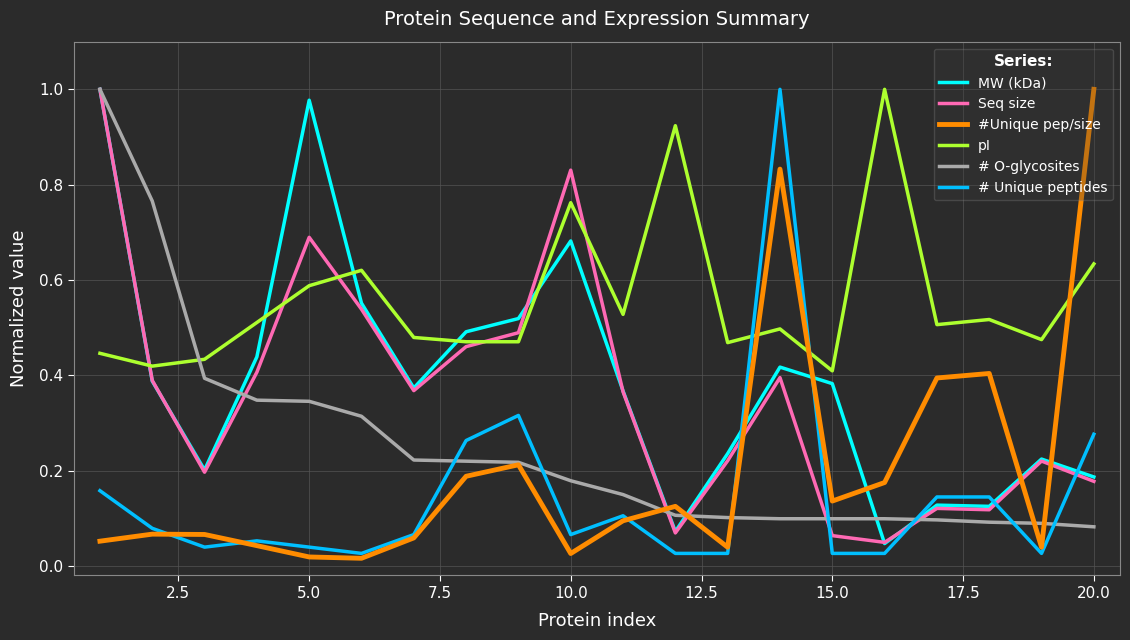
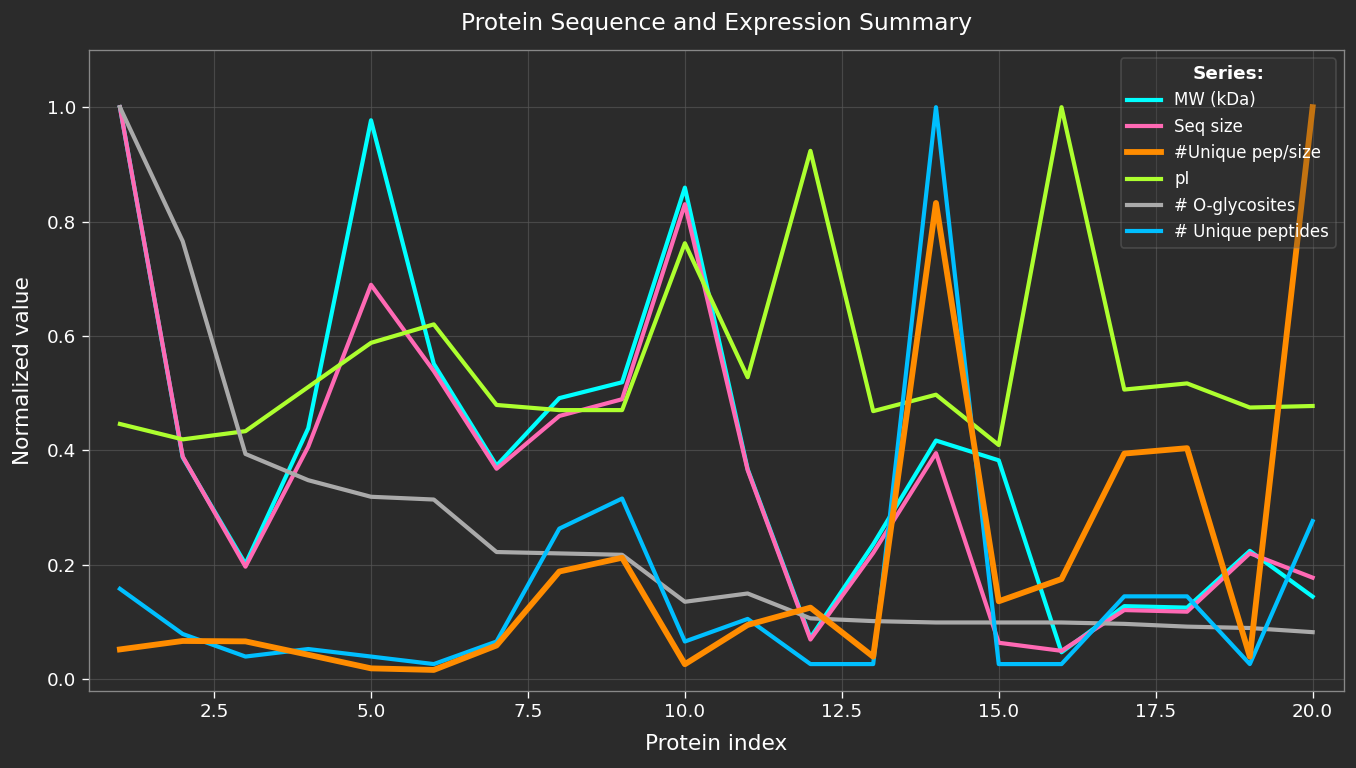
# O-glycosites, 5.0: 0.35 -> 0.32
MW (kDa), 10.0: 0.68 -> 0.86
# O-glycosites, 10.0: 0.18 -> 0.14
MW (kDa), 20.0: 0.19 -> 0.14
pI, 20.0: 0.63 -> 0.48
